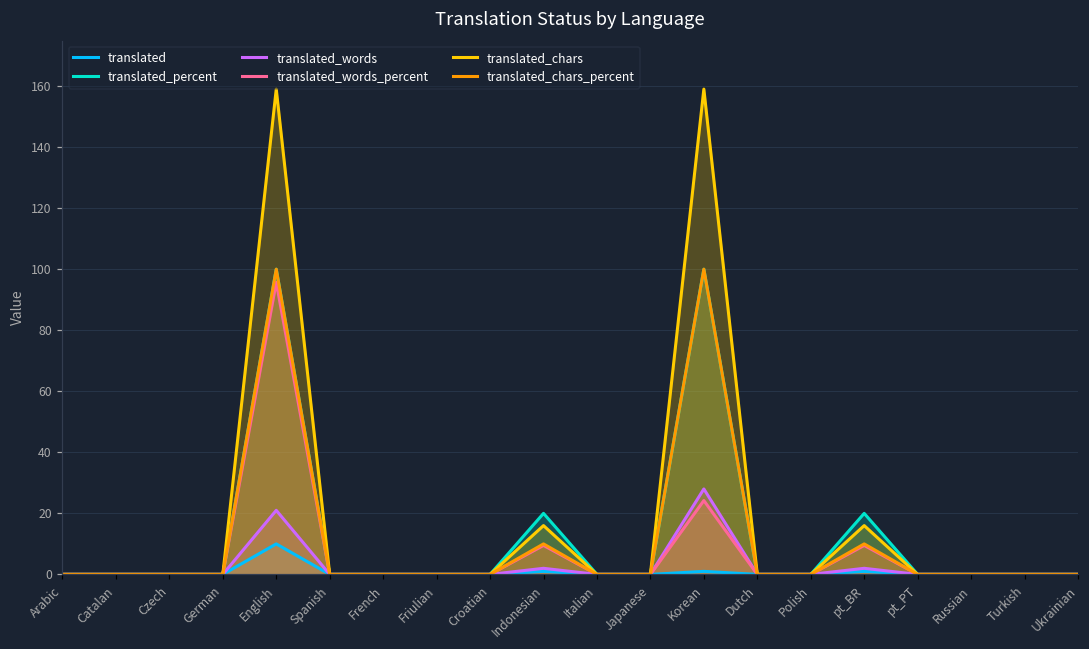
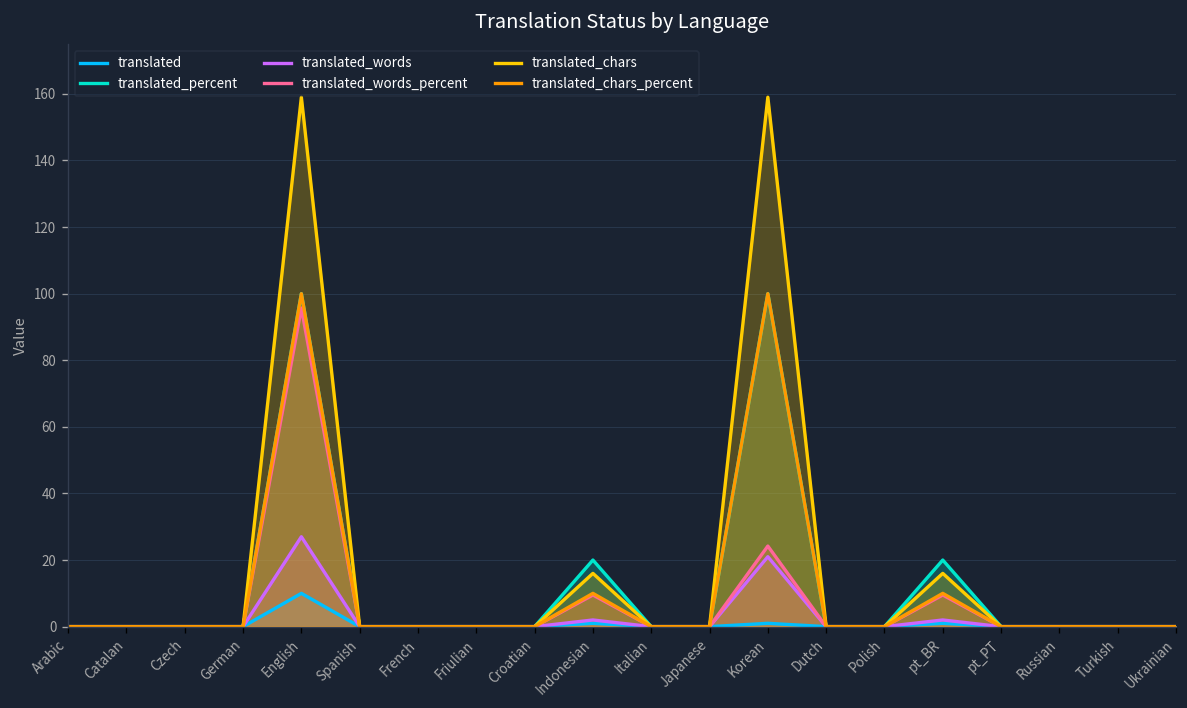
translated_words, English: 21 -> 27
translated_words, Korean: 28 -> 21
